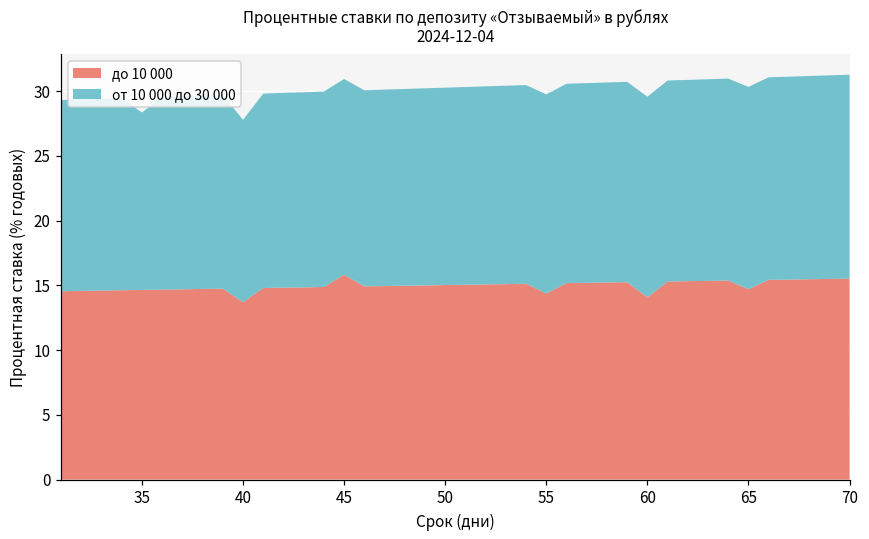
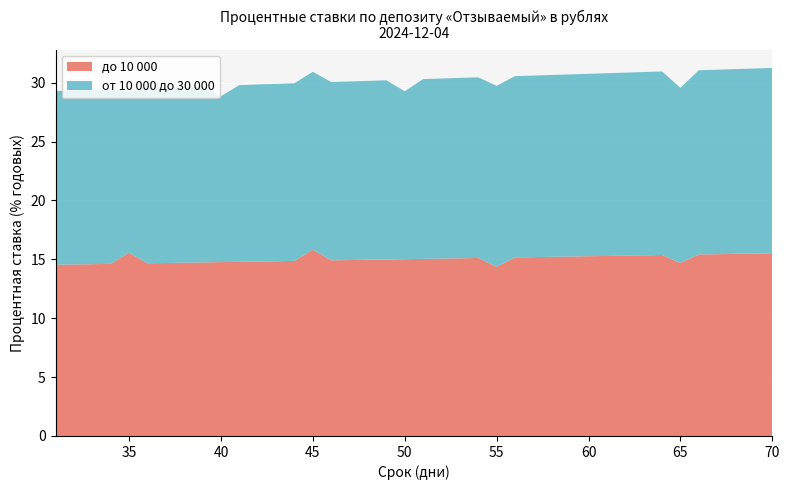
до 10 000, 35: 14.6 -> 15.6
до 10 000, 40: 13.7 -> 14.8
от 10 000 до 30 000, 50: 15.2 -> 14.3
до 10 000, 60: 14.1 -> 15.3
от 10 000 до 30 000, 65: 15.6 -> 14.9
